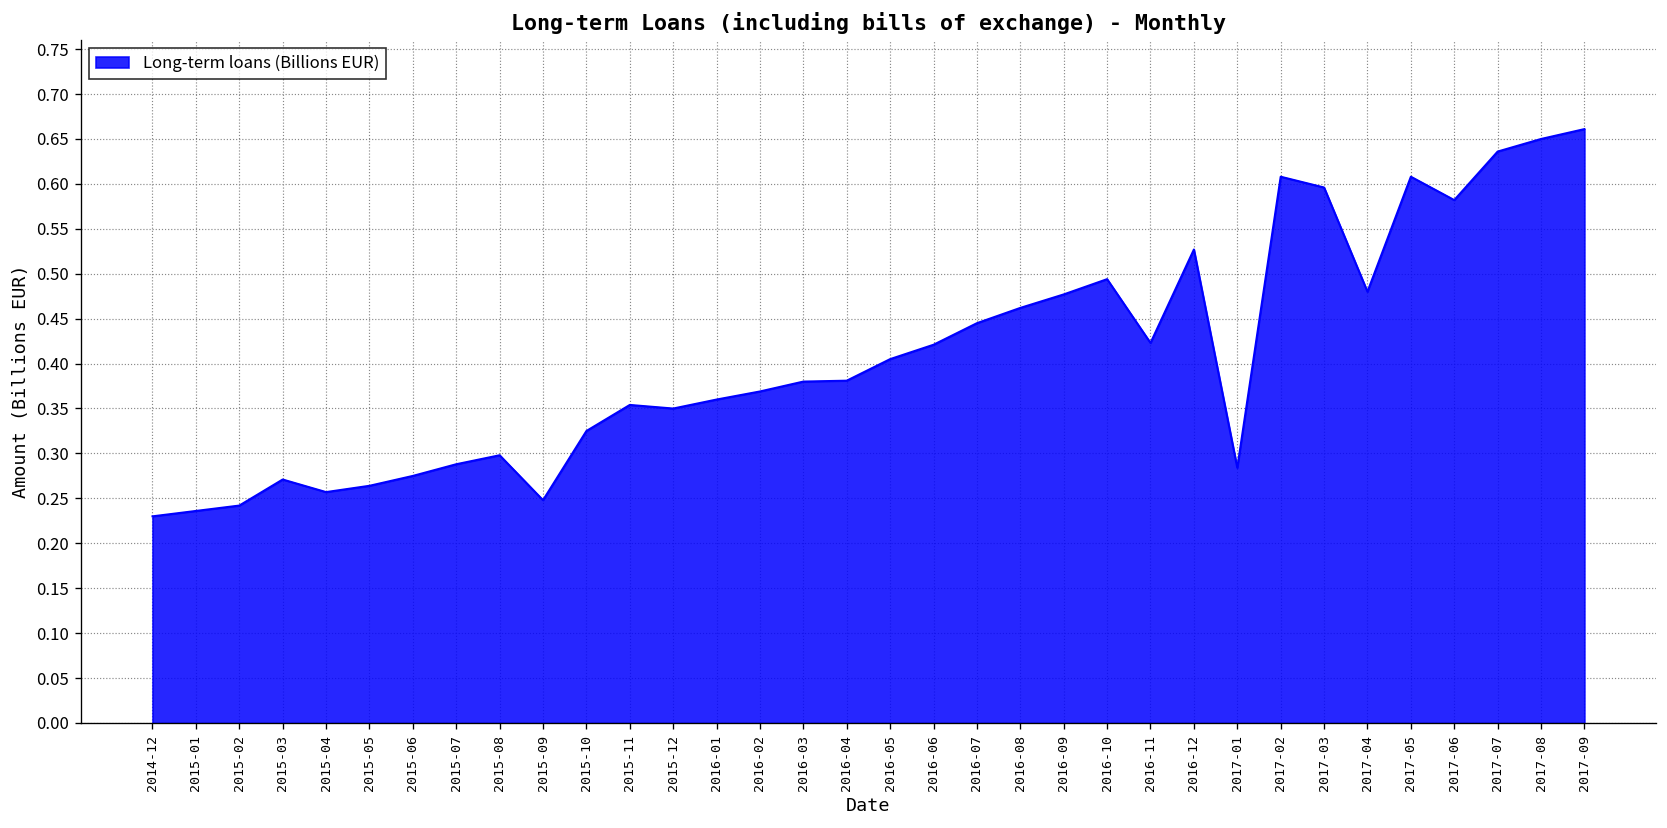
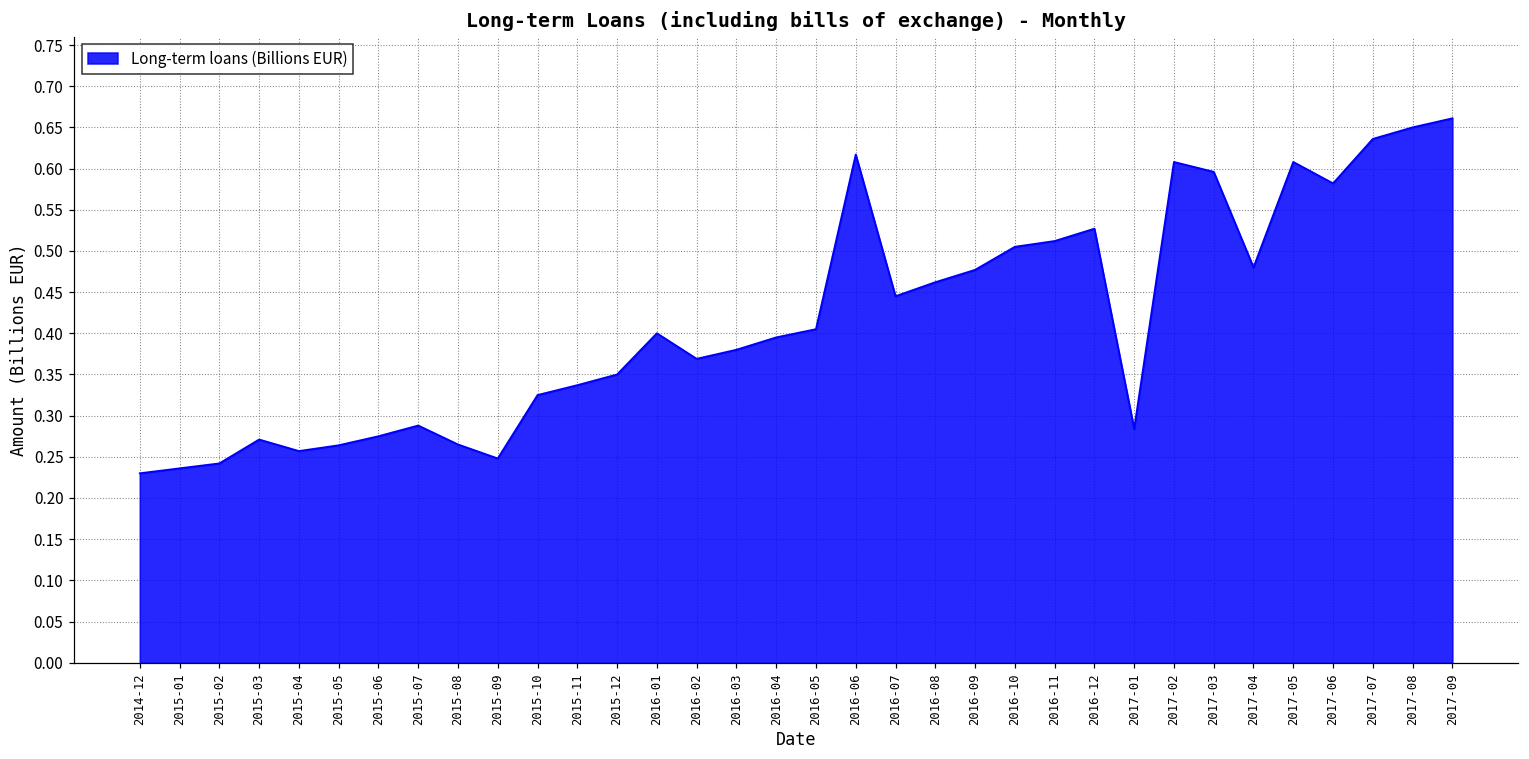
2015-08: 0.30 -> 0.27
2015-11: 0.35 -> 0.34
2016-01: 0.36 -> 0.40
2016-04: 0.38 -> 0.40
2016-06: 0.42 -> 0.62
2016-10: 0.49 -> 0.51
2016-11: 0.42 -> 0.51
